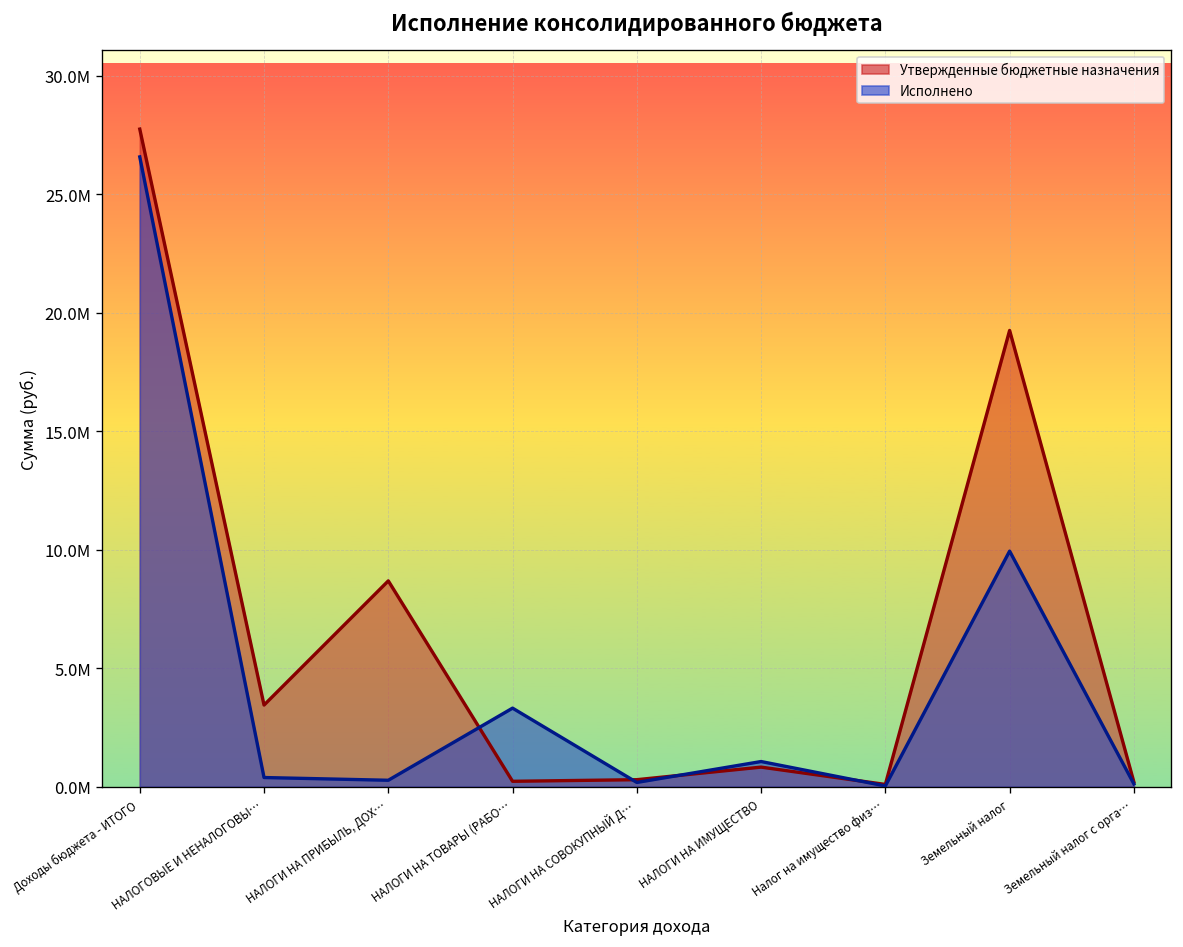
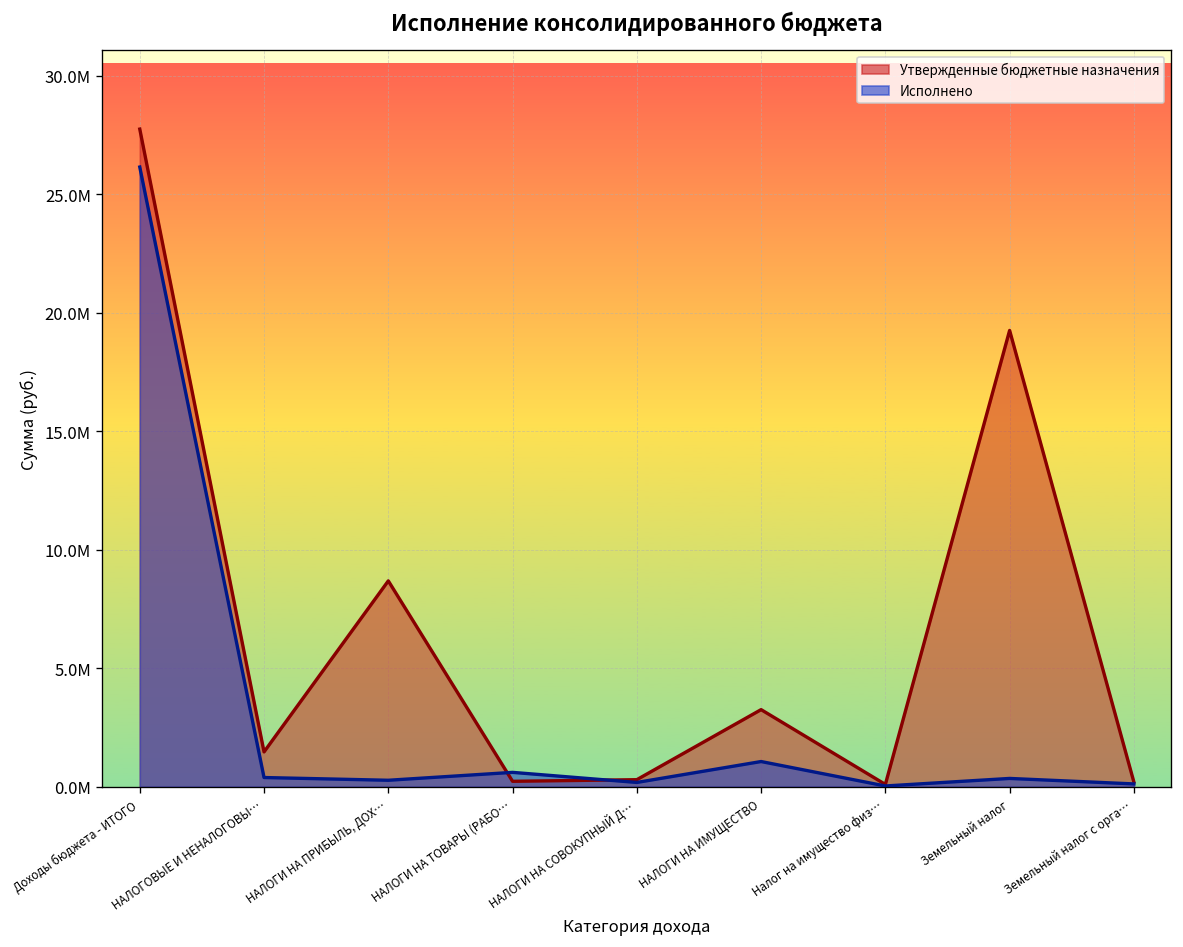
Исполнено, Доходы бюджета - ИТОГО: 26600000 -> 26100000
Утвержденные бюджетные назначения, НАЛОГОВЫЕ И НЕНАЛОГОВЫ…: 3400000 -> 1500000
Исполнено, НАЛОГИ НА ТОВАРЫ (РАБО…: 3300000 -> 600000
Утвержденные бюджетные назначения, НАЛОГИ НА ИМУЩЕСТВО: 800000 -> 3300000
Исполнено, Земельный налог: 9900000 -> 400000
